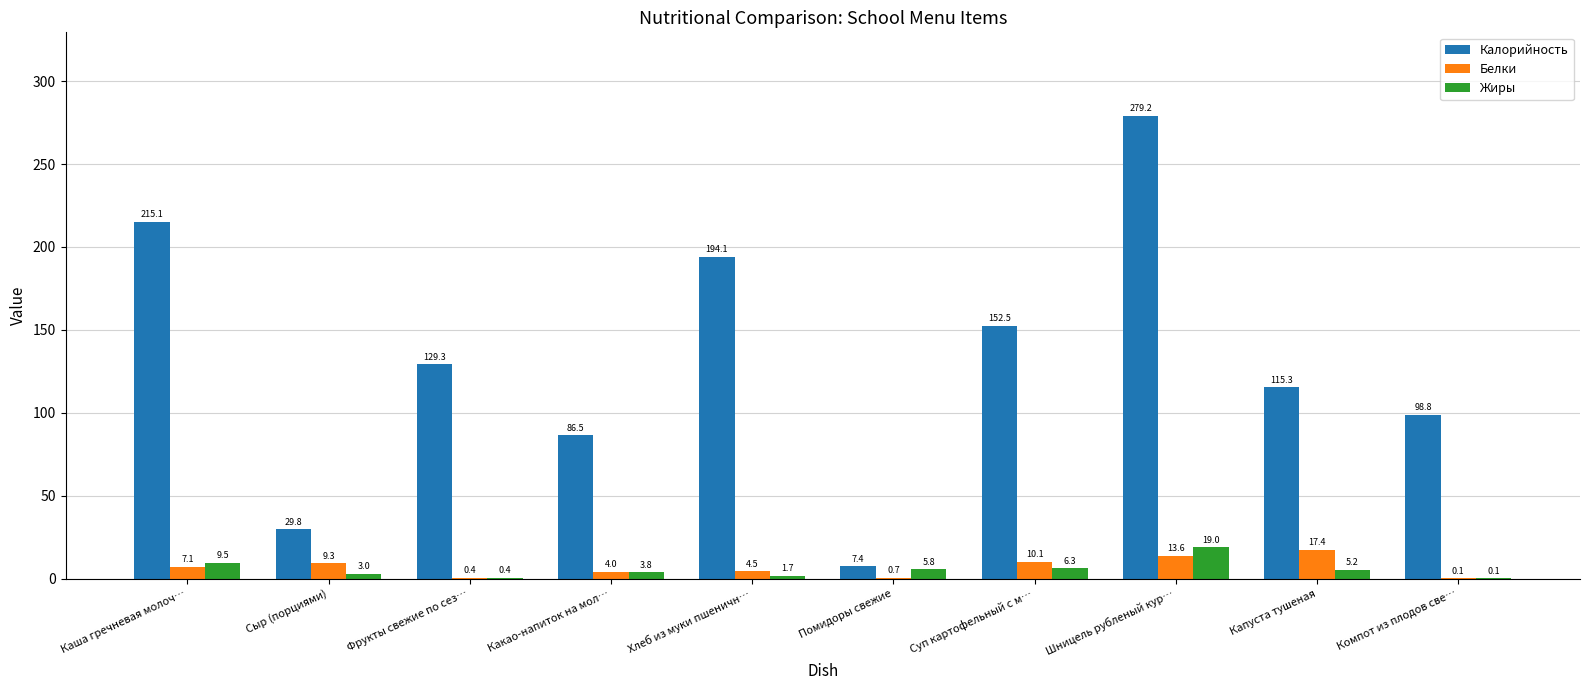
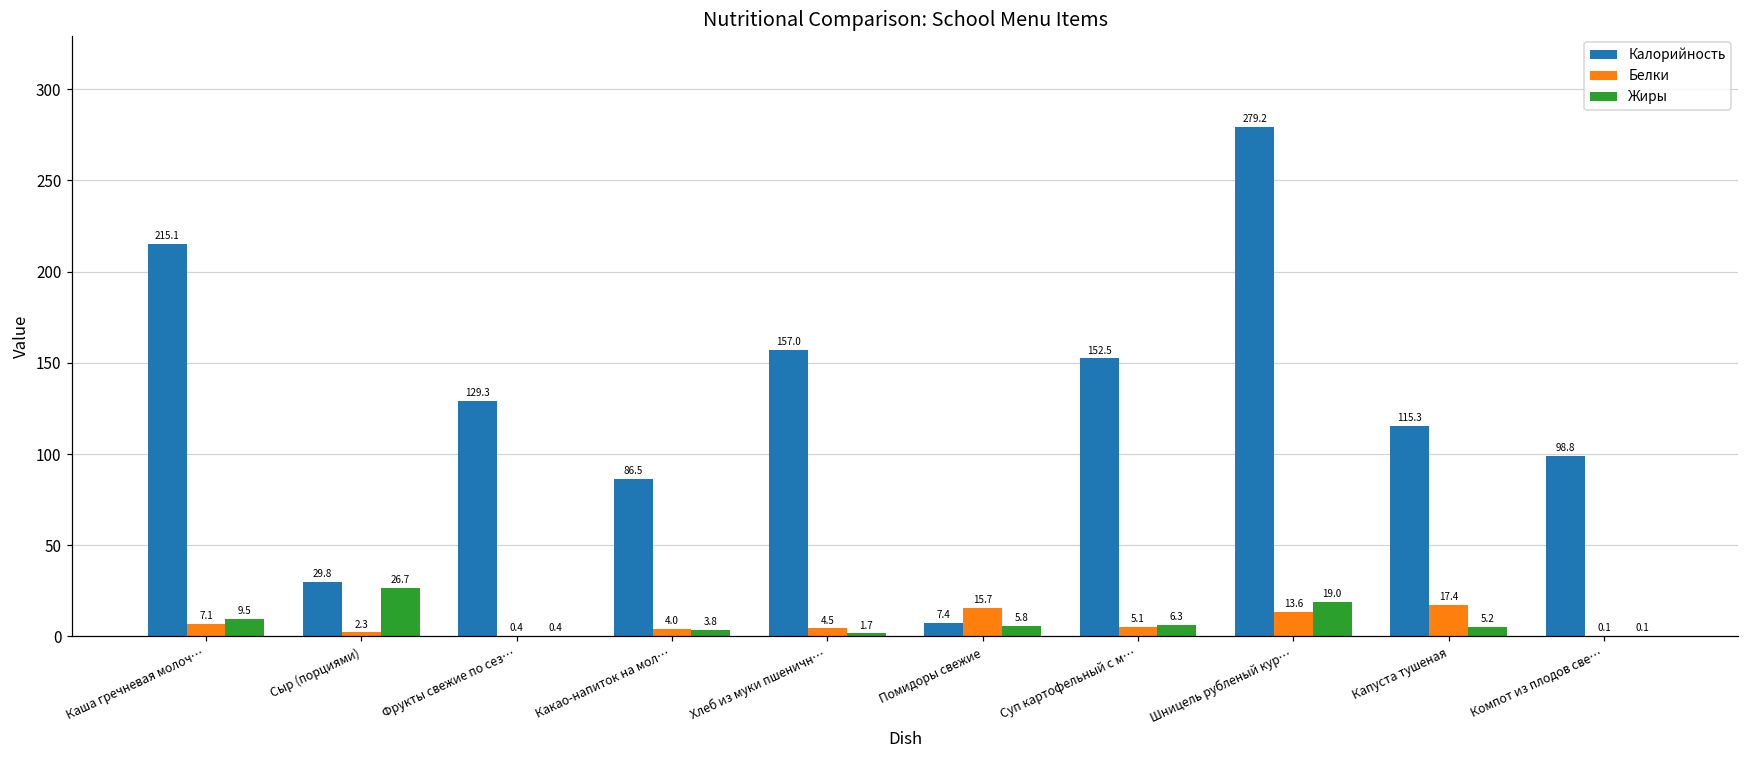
Белки, Сыр (порциями): 9.3 -> 2.3
Жиры, Сыр (порциями): 3.0 -> 26.7
Калорийность, Хлеб из муки пшеничн…: 194.1 -> 157.0
Белки, Помидоры свежие: 0.7 -> 15.7
Белки, Суп картофельный с м…: 10.1 -> 5.1
